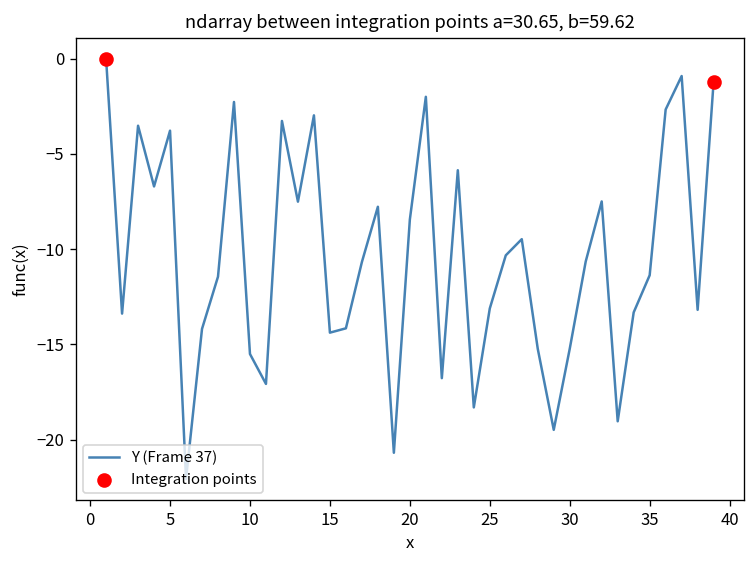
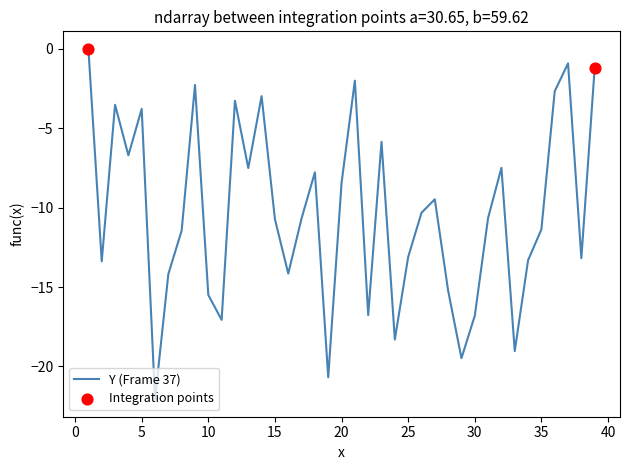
Y (Frame 37), 15: -14.4 -> -10.7
Y (Frame 37), 30: -15.2 -> -16.8
